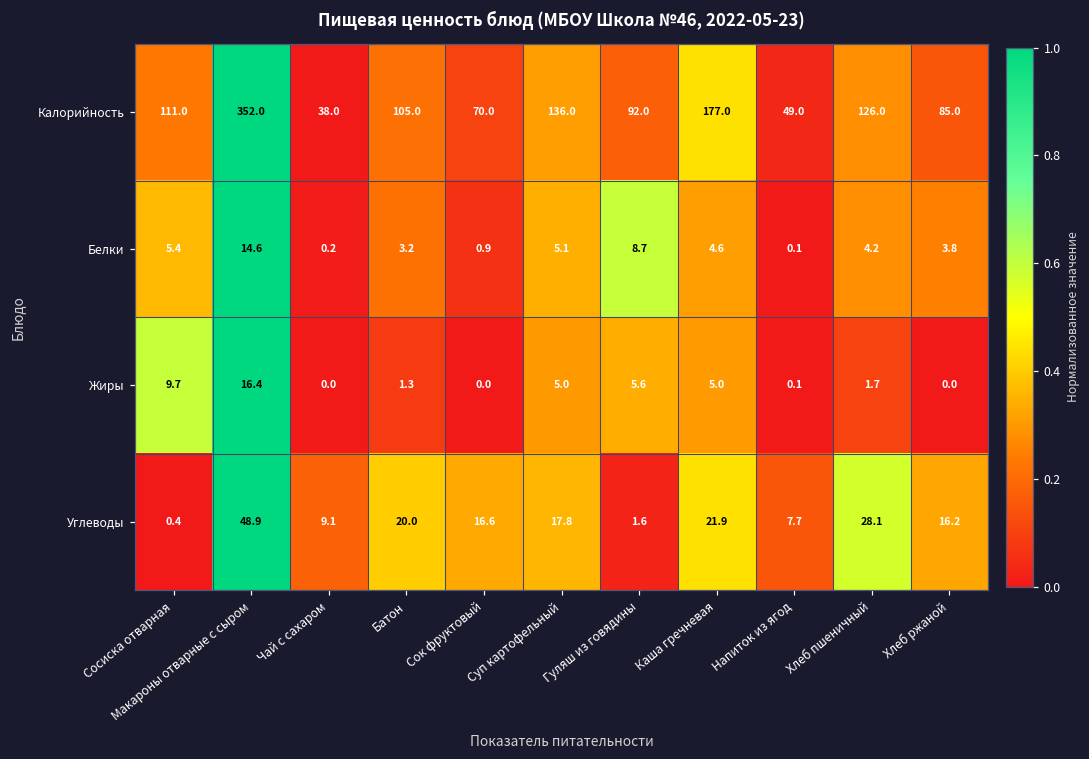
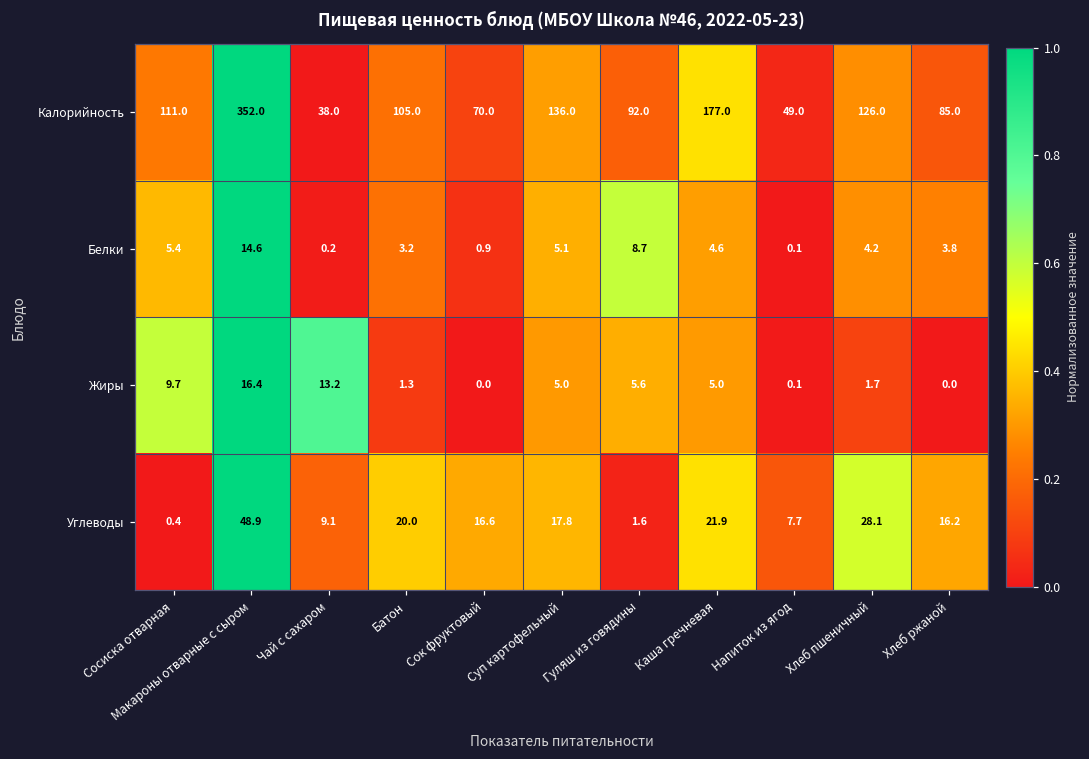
Жиры, Чай с сахаром: 0.0 -> 13.2
